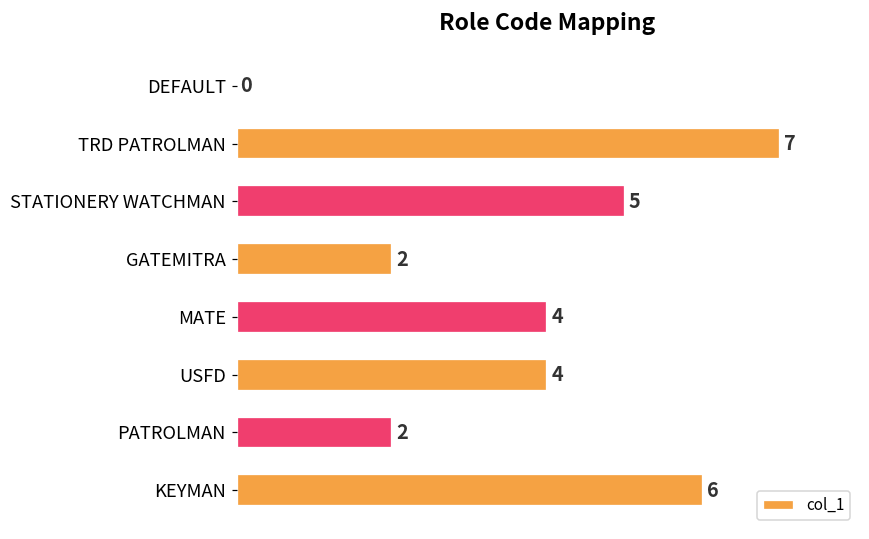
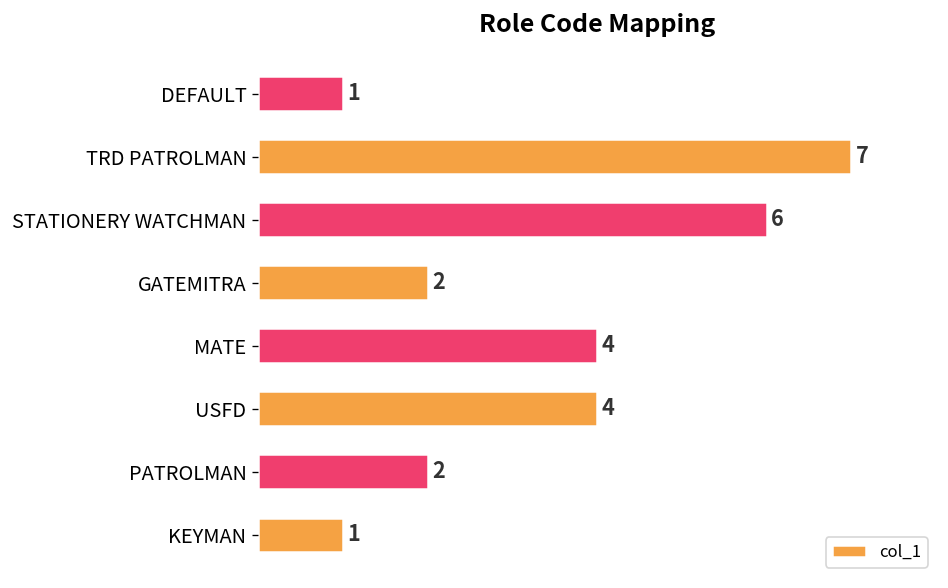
DEFAULT: 0 -> 1
STATIONERY WATCHMAN: 5 -> 6
KEYMAN: 6 -> 1
